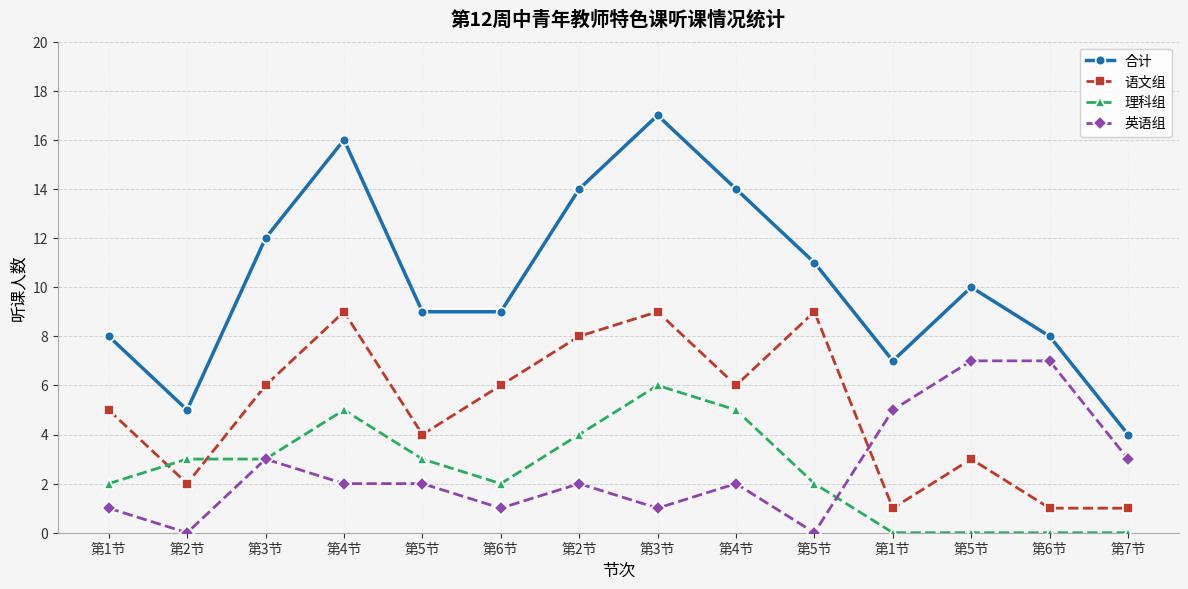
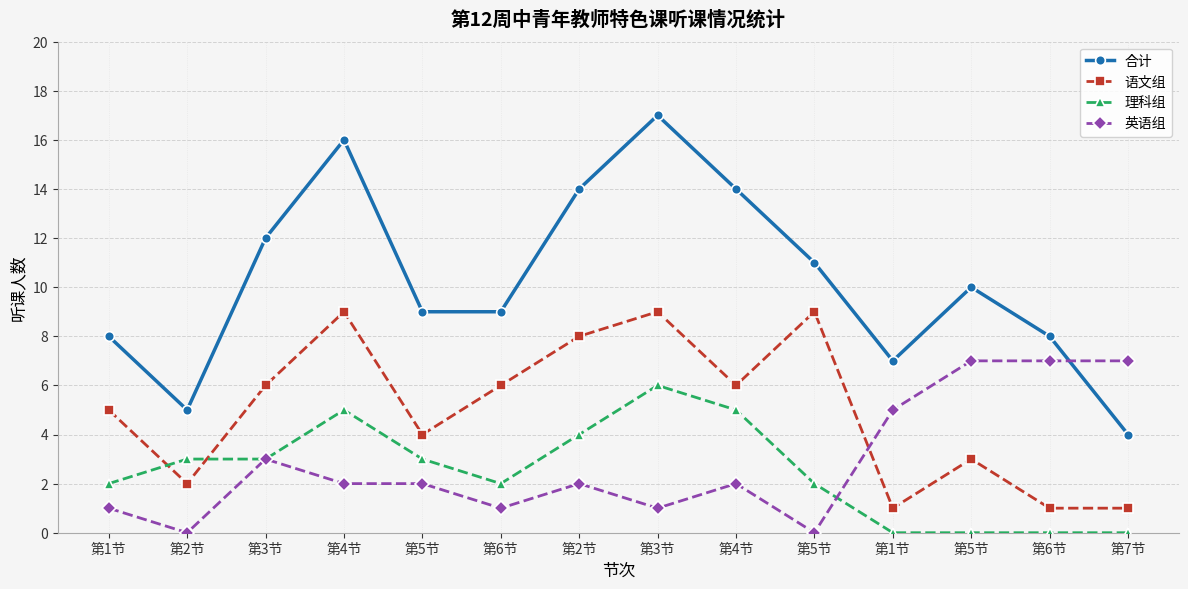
英语组, 第7节: 3 -> 7
